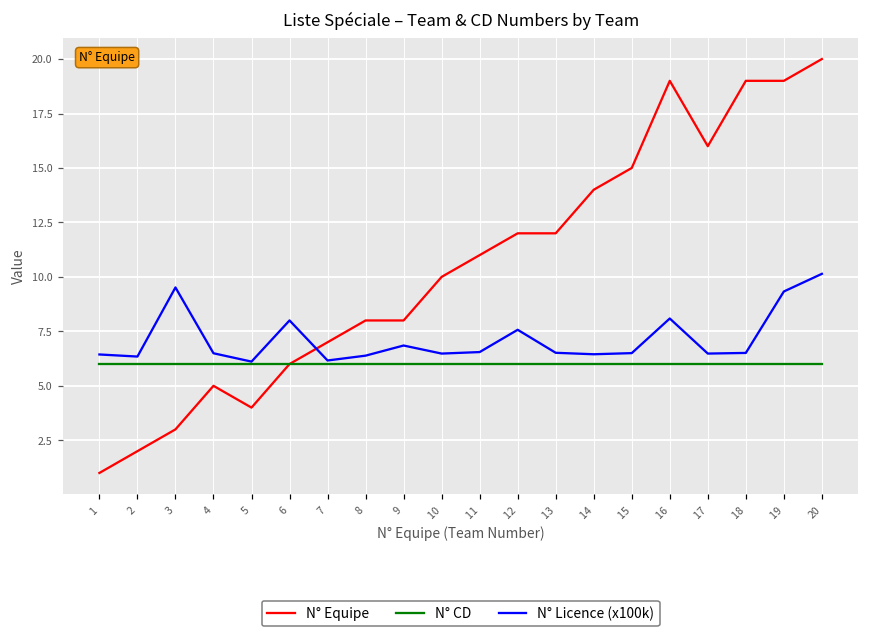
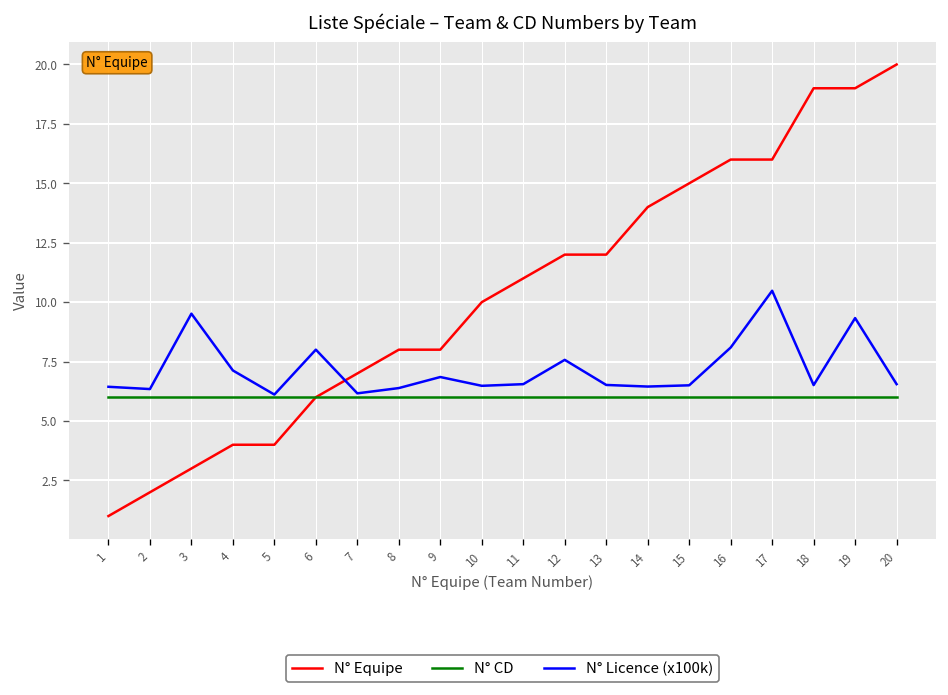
N° Equipe, 4: 5 -> 4
N° Licence (x100k), 4: 6.5 -> 7.1
N° Equipe, 16: 19 -> 16
N° Licence (x100k), 17: 6.5 -> 10.5
N° Licence (x100k), 20: 10.1 -> 6.6
